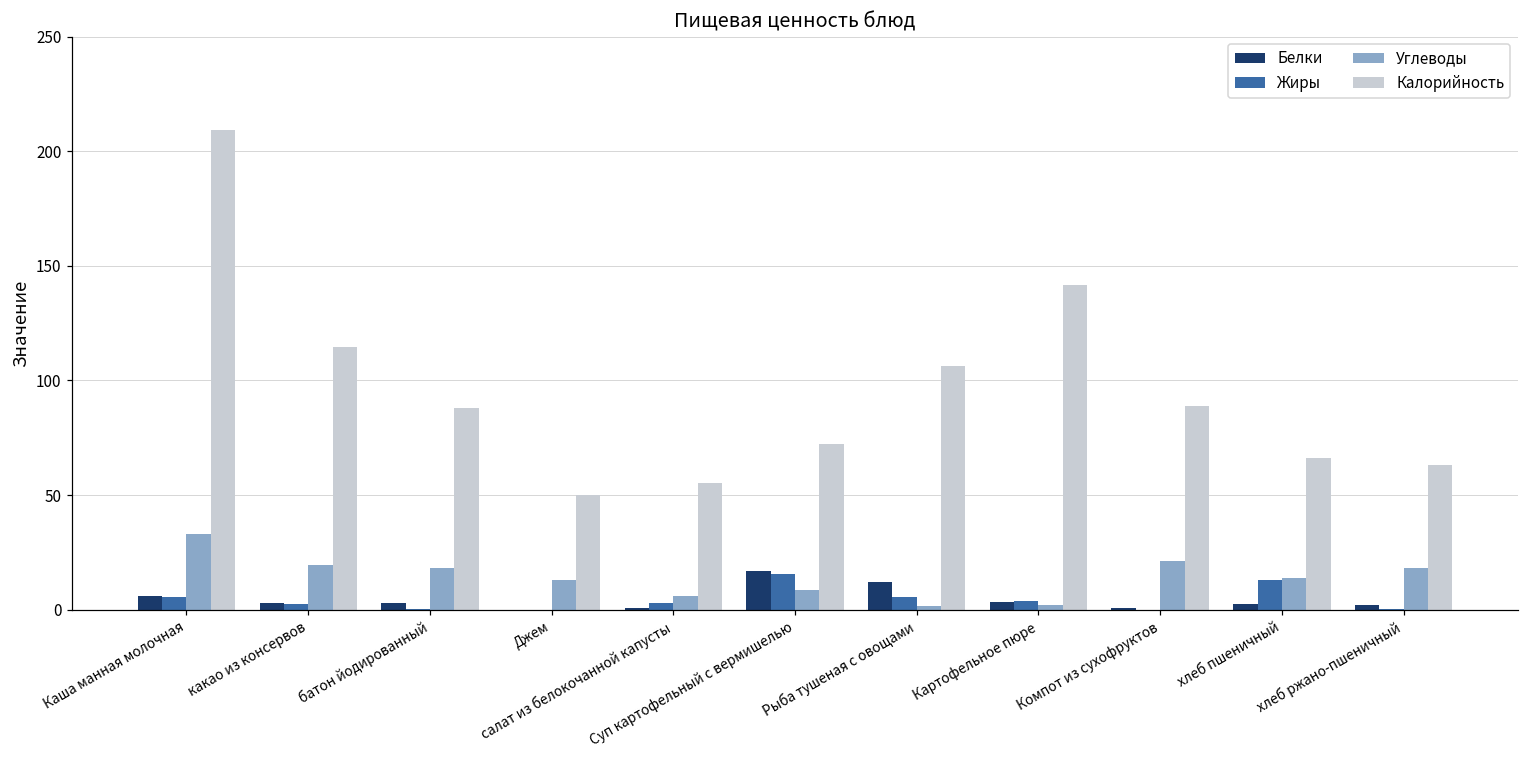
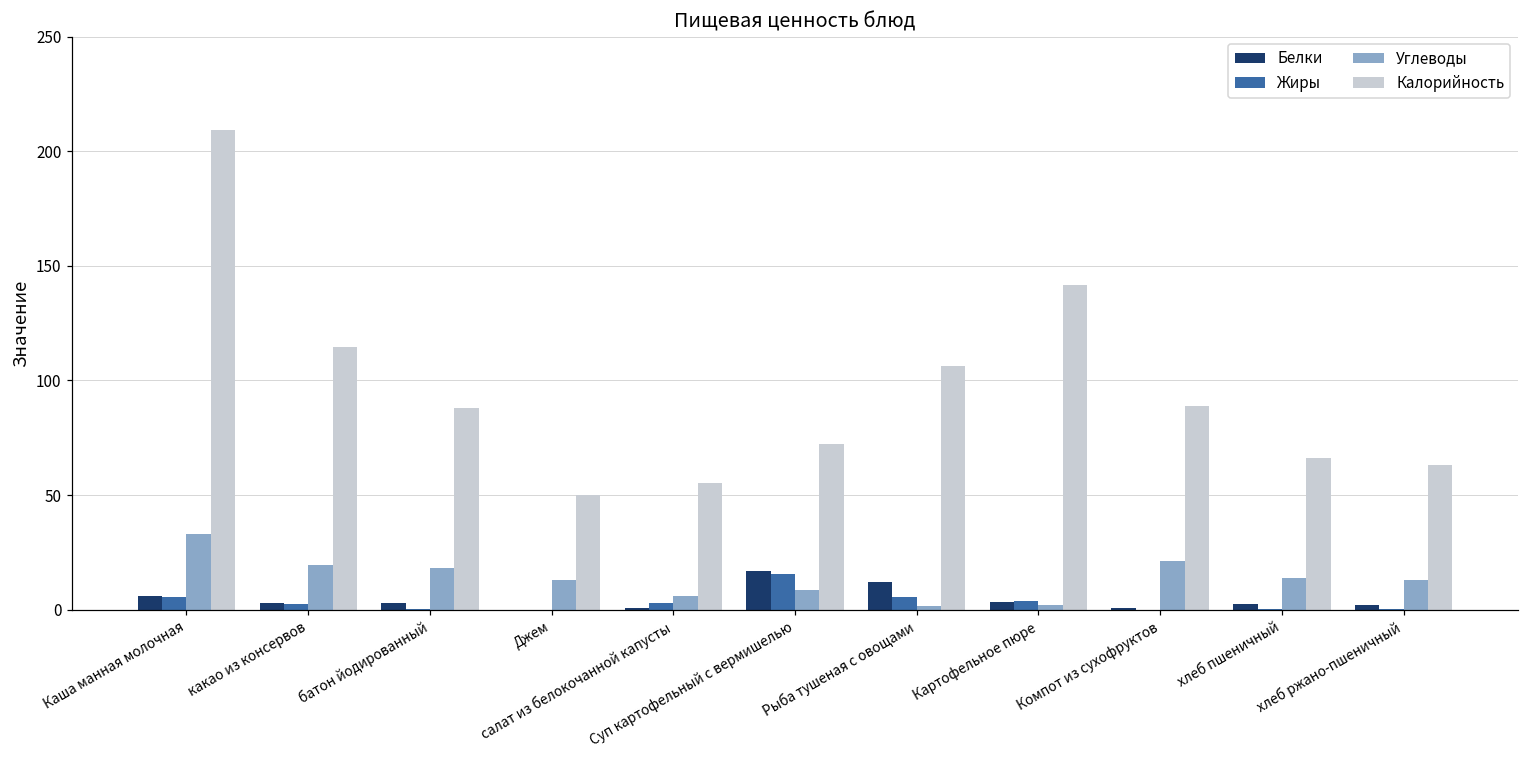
Жиры, хлеб пшеничный: 13 -> 0
Углеводы, хлеб ржано-пшеничный: 18 -> 13
